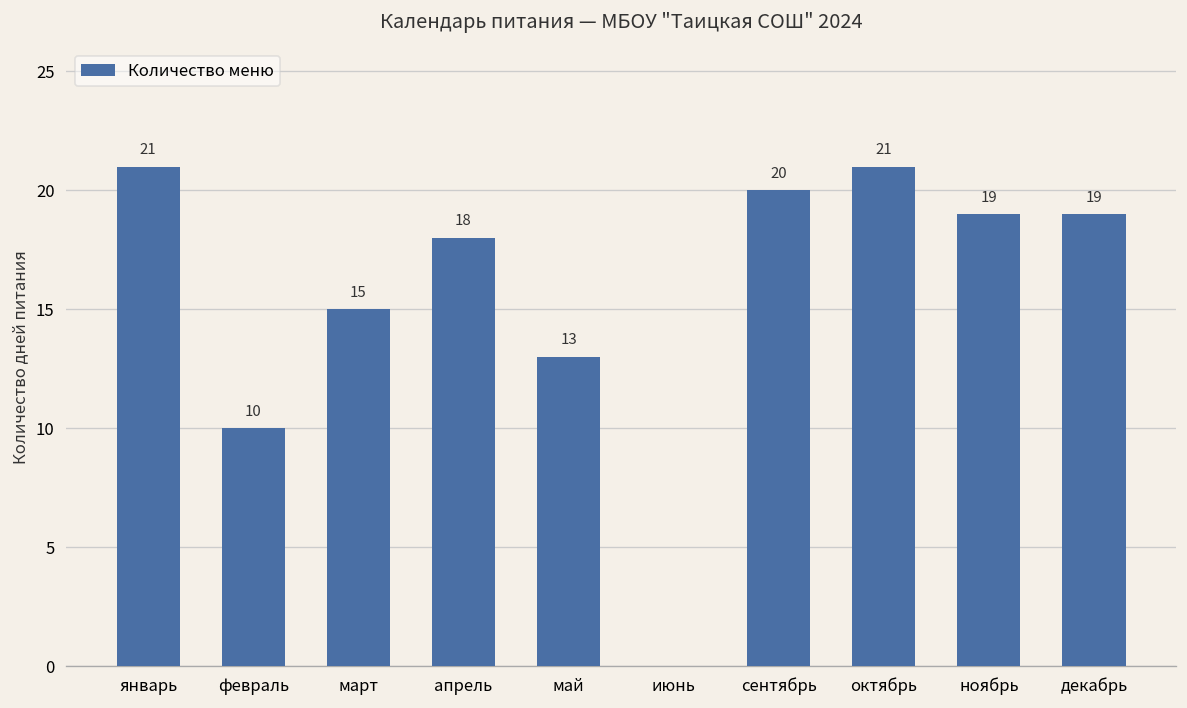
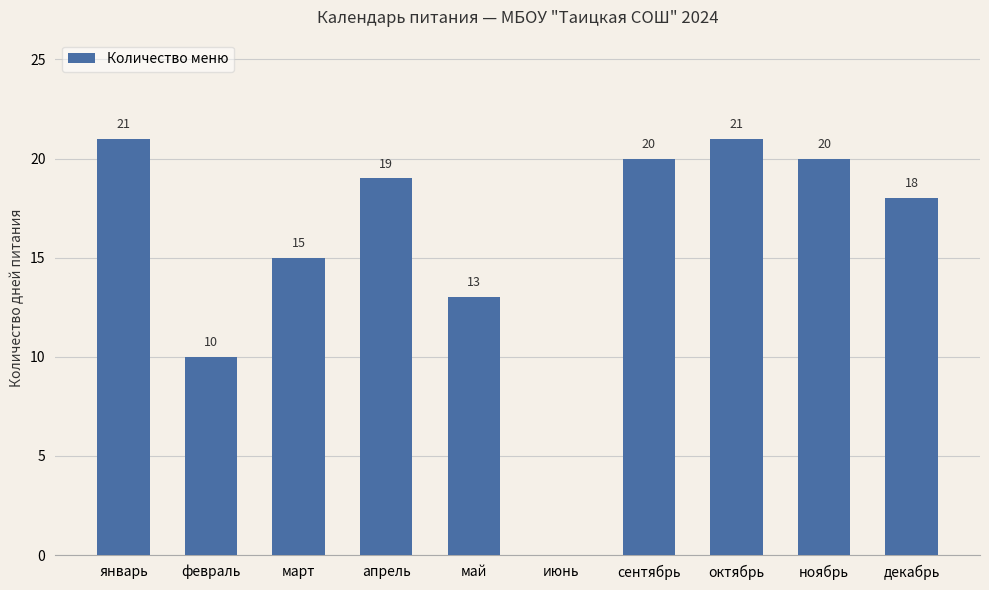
апрель: 18 -> 19
ноябрь: 19 -> 20
декабрь: 19 -> 18
